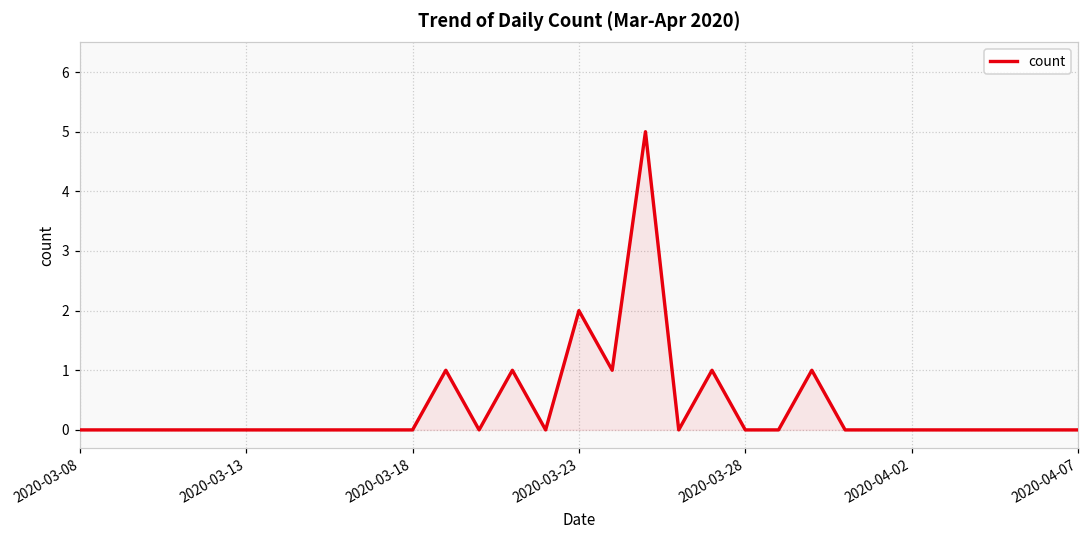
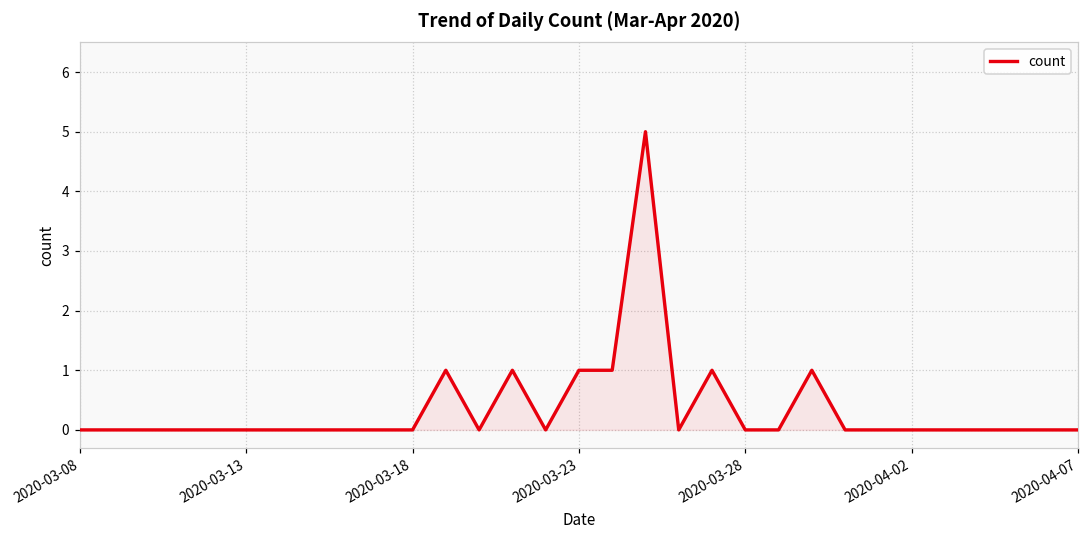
2020-03-23: 2 -> 1
